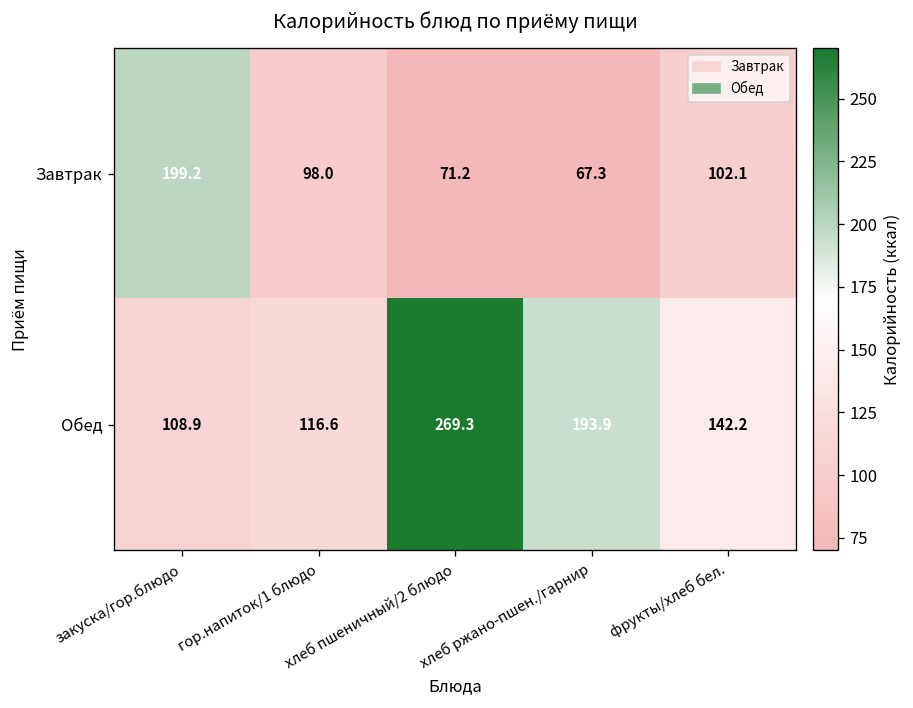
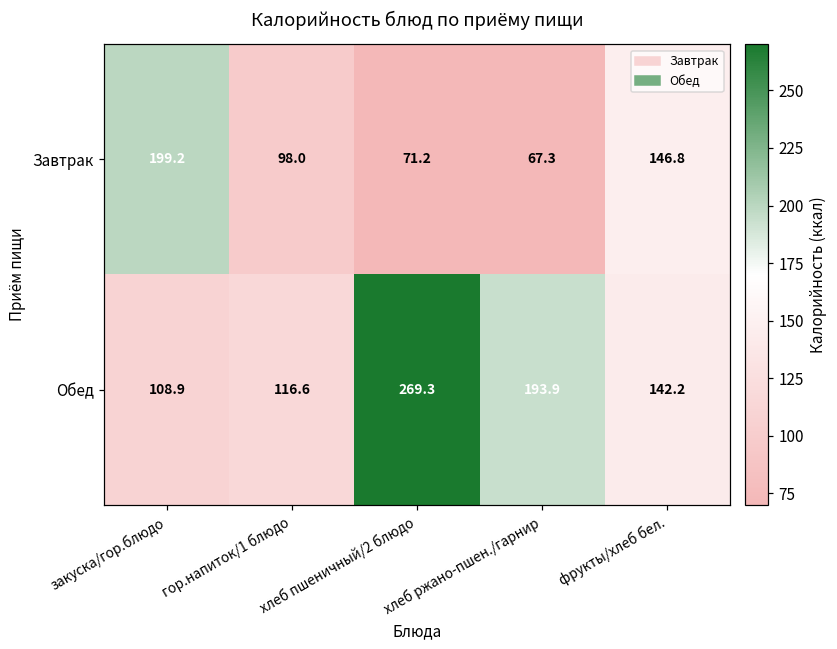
Завтрак, фрукты/хлеб бел.: 102.1 -> 146.8
